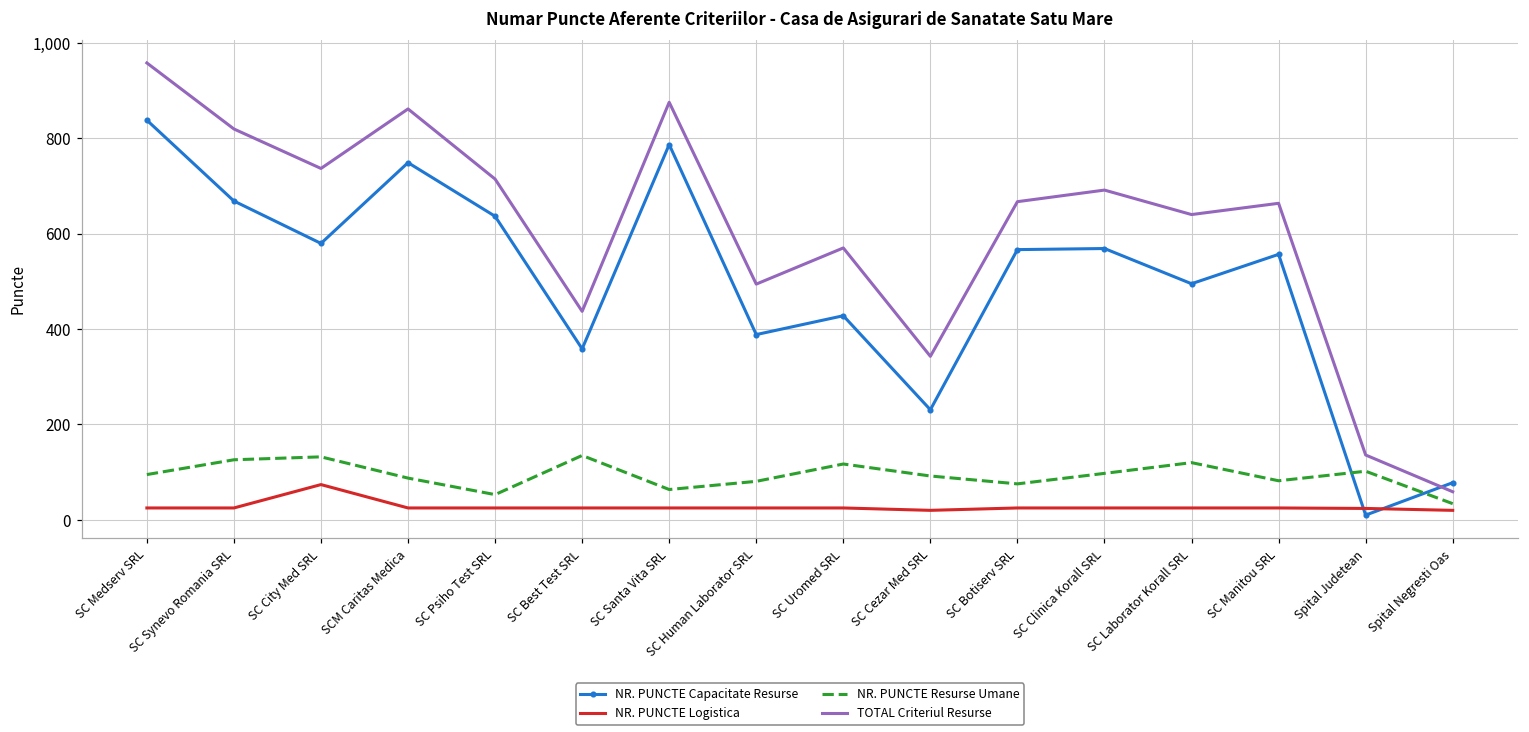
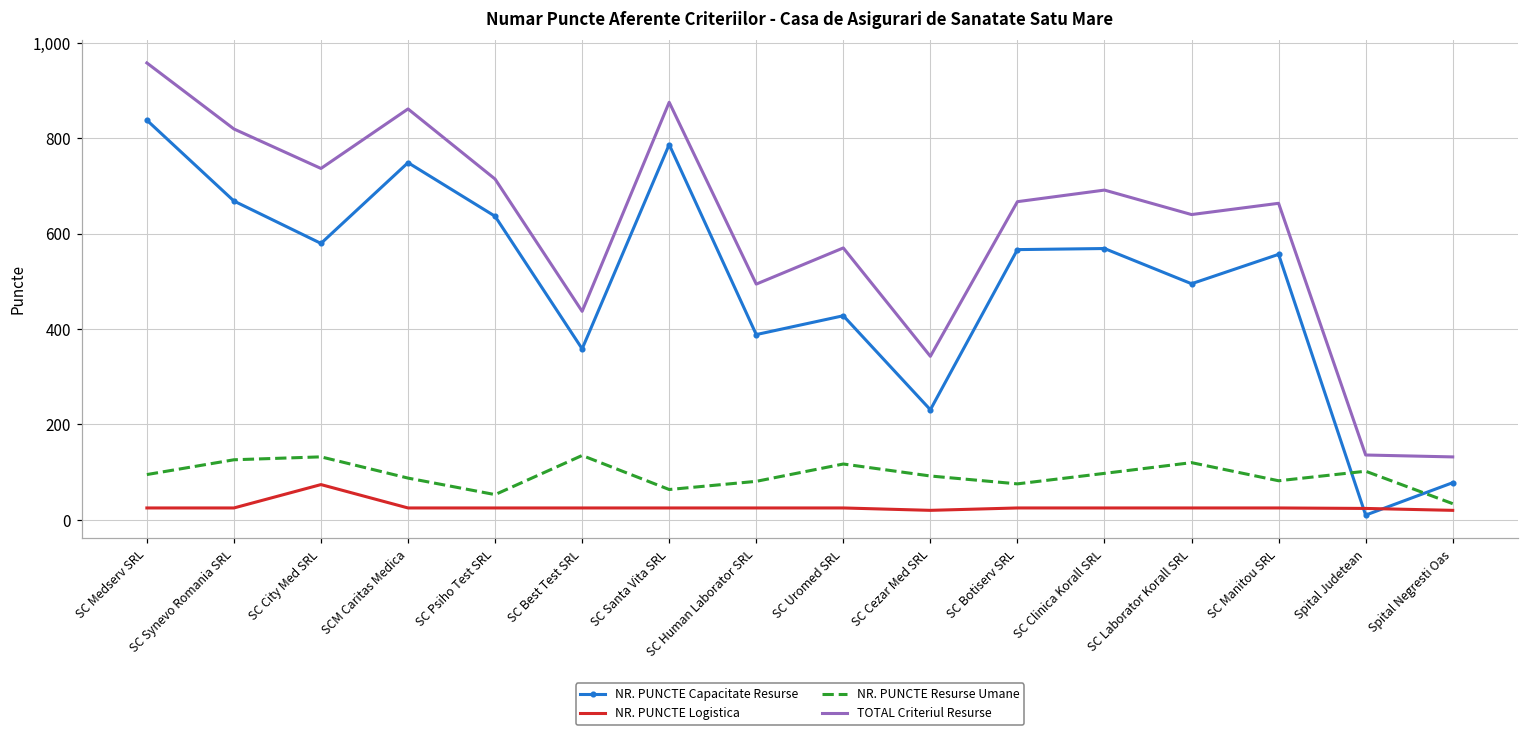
TOTAL Criteriul Resurse, Spital Negresti Oas: 60 -> 130
